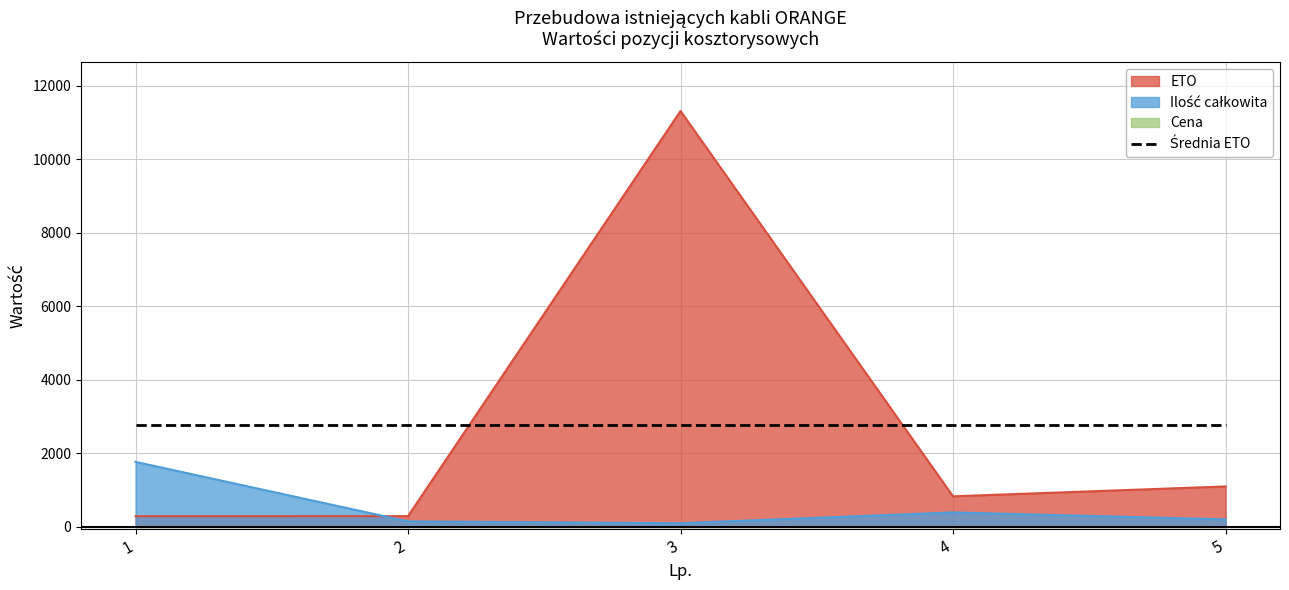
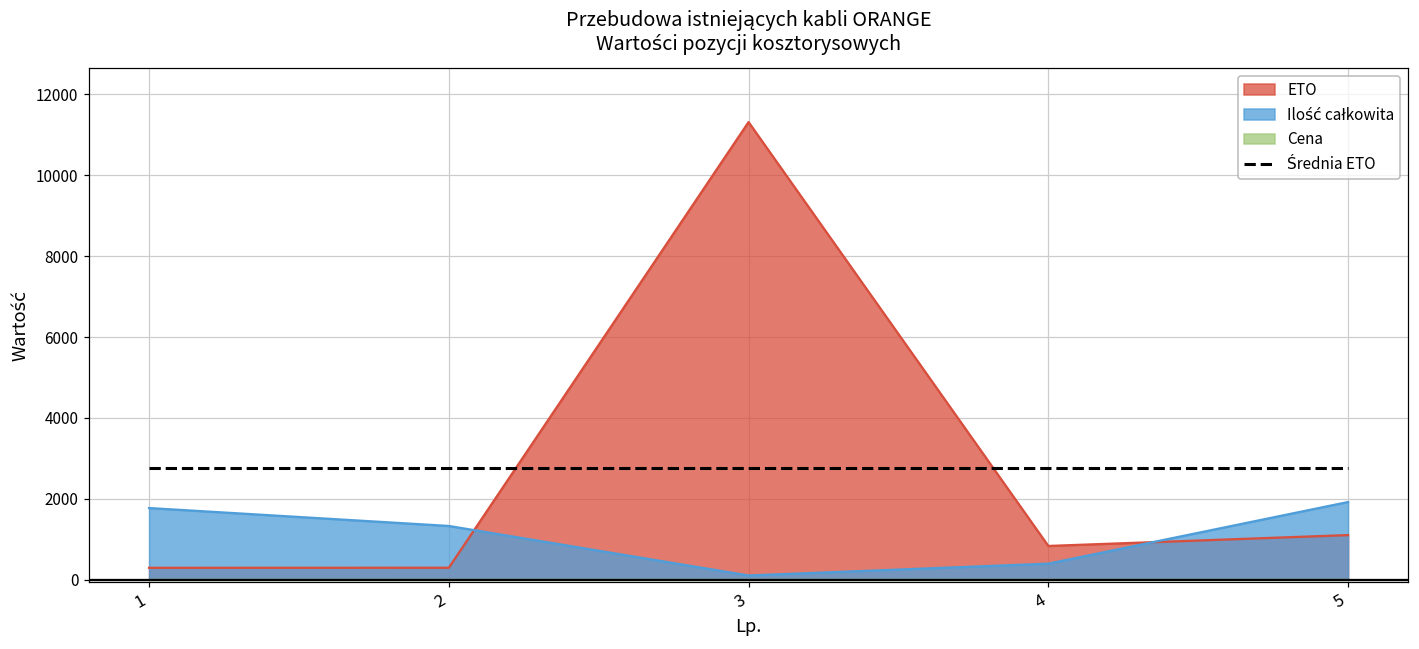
Ilość całkowita, 2: 200 -> 1300
Ilość całkowita, 5: 200 -> 1900
